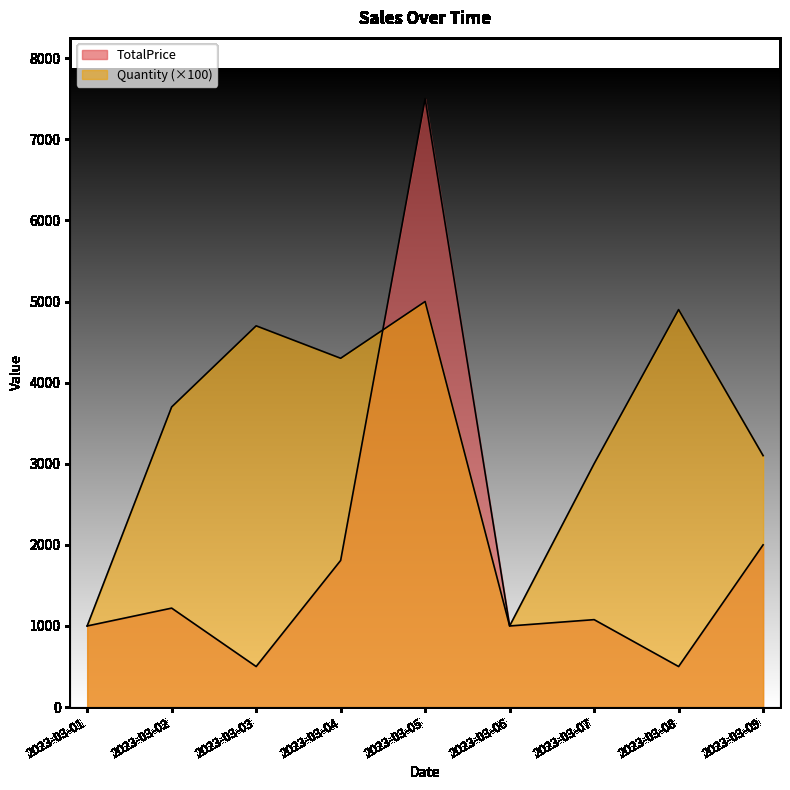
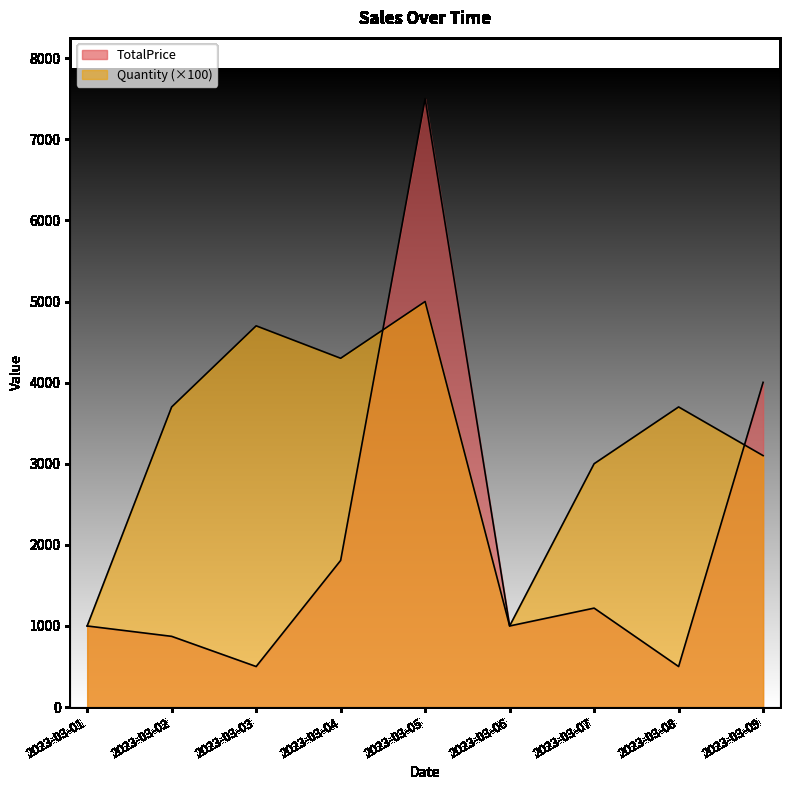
TotalPrice, 2023-03-02: 1200 -> 900
TotalPrice, 2023-03-07: 1100 -> 1200
Quantity (×100), 2023-03-08: 4900 -> 3700
TotalPrice, 2023-03-09: 2000 -> 4000
